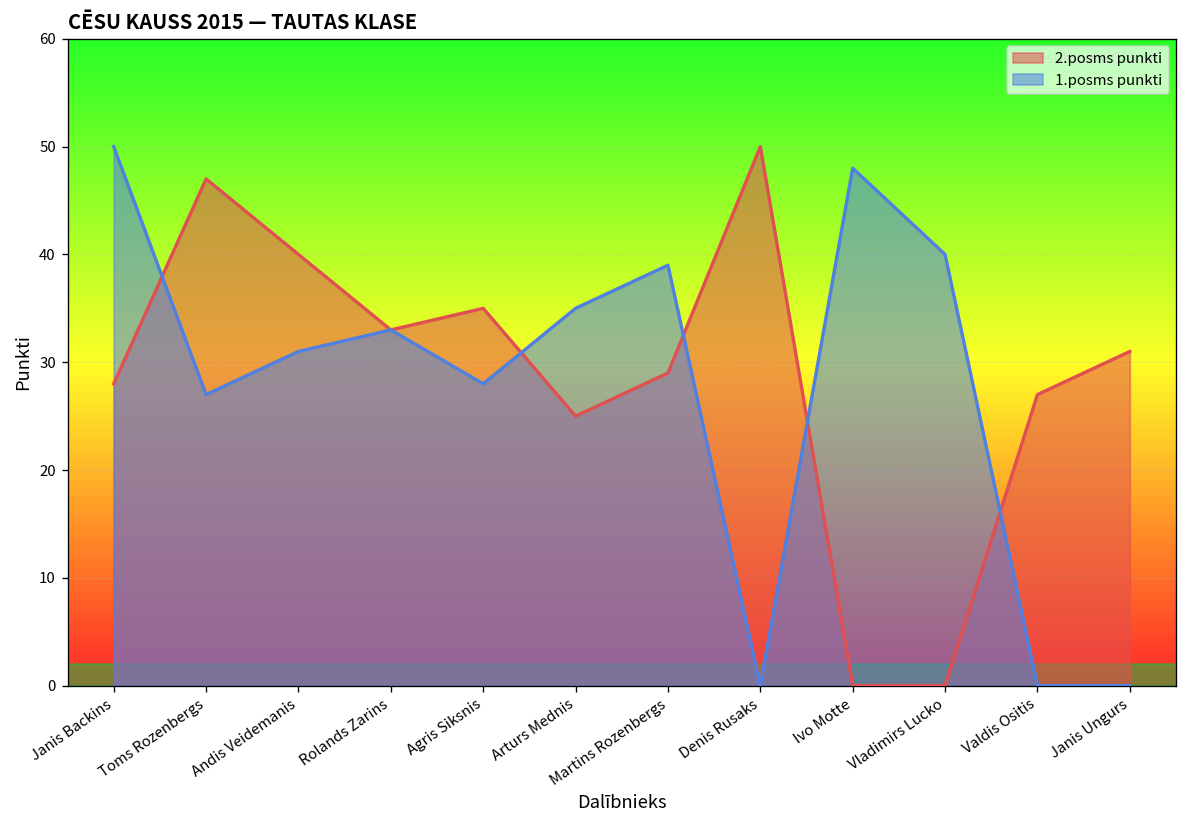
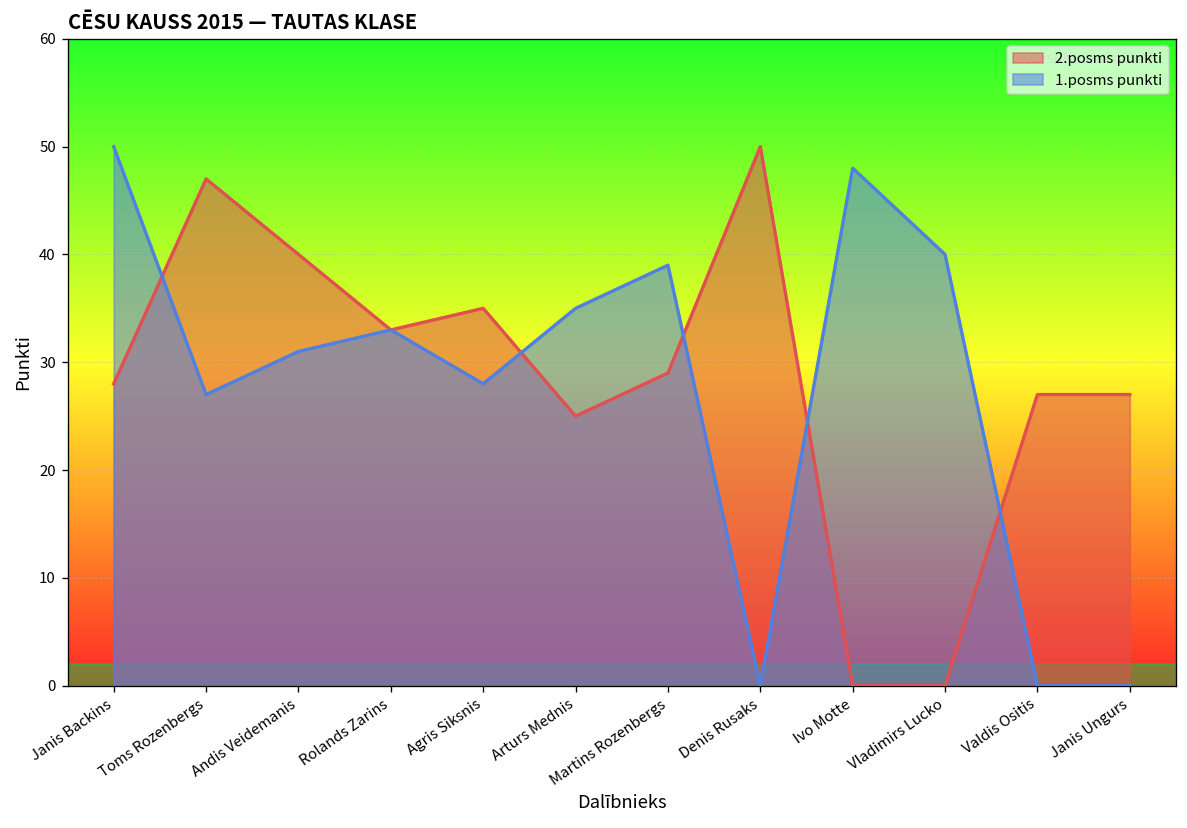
2.posms punkti, Janis Ungurs: 31 -> 27
